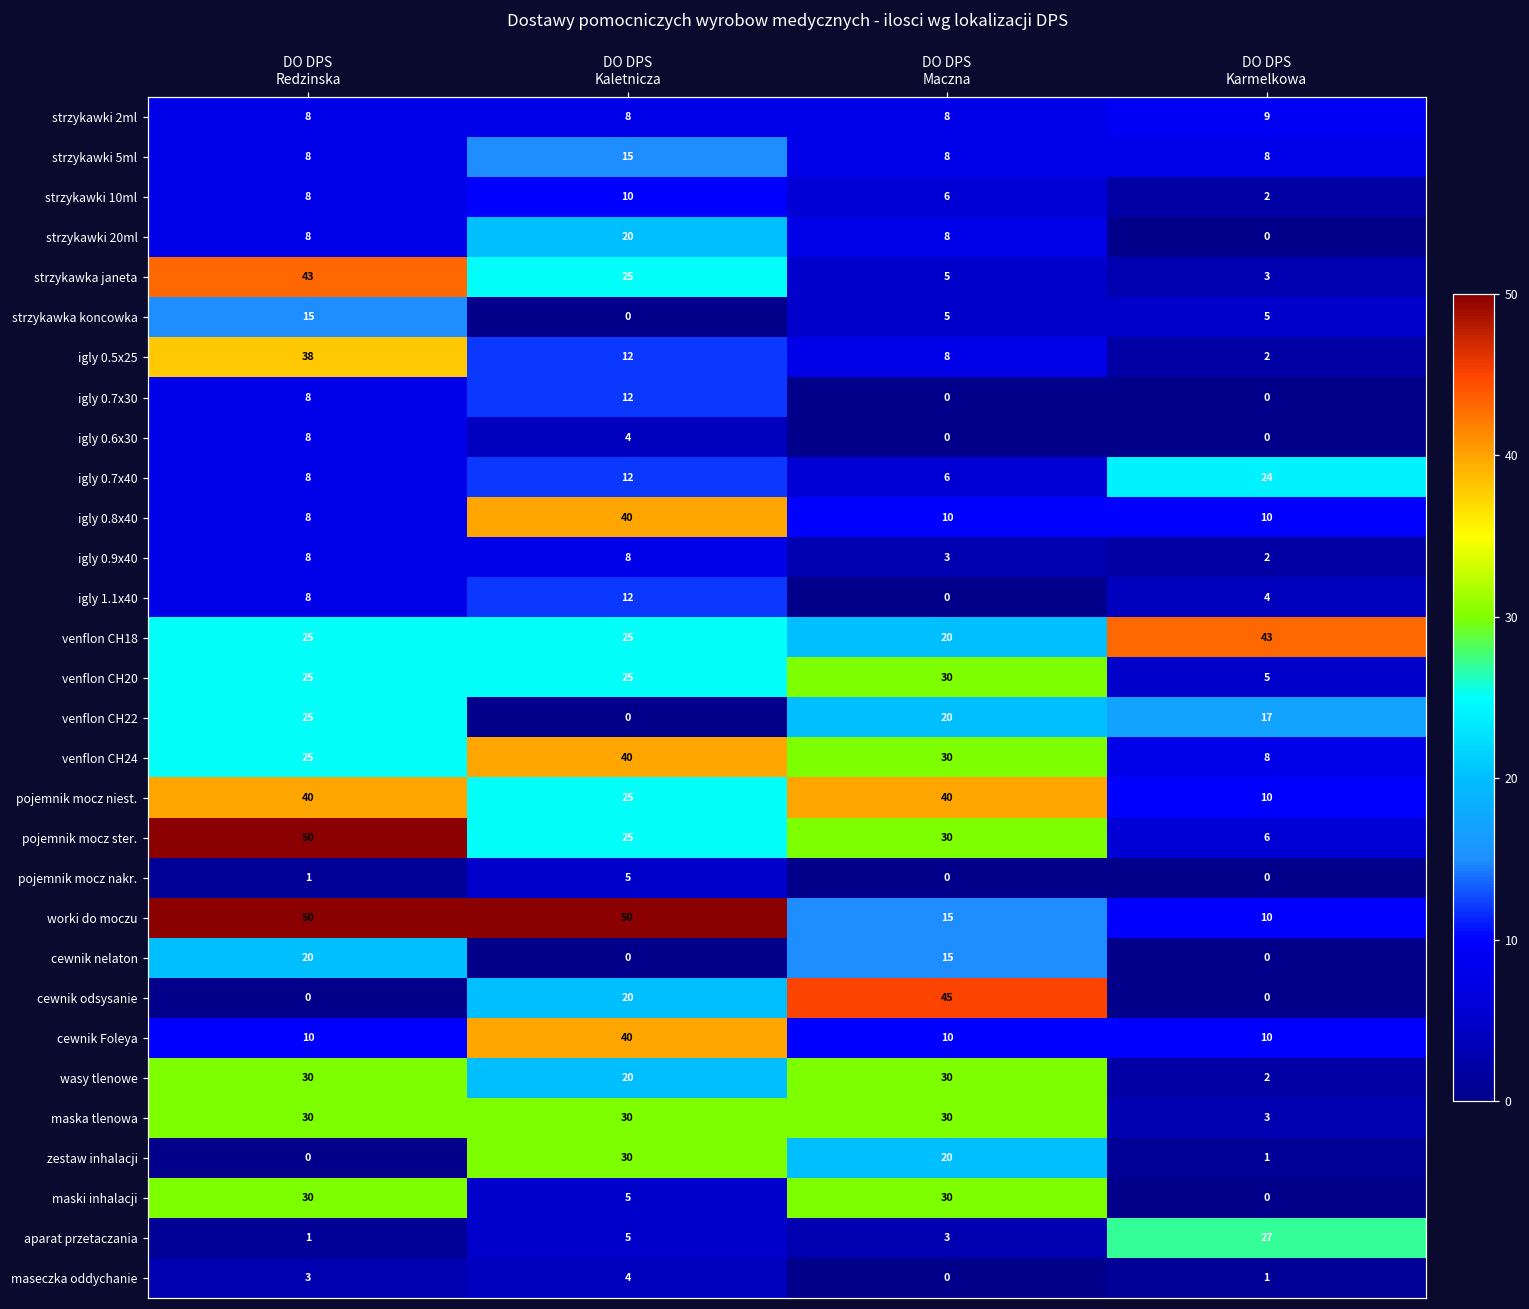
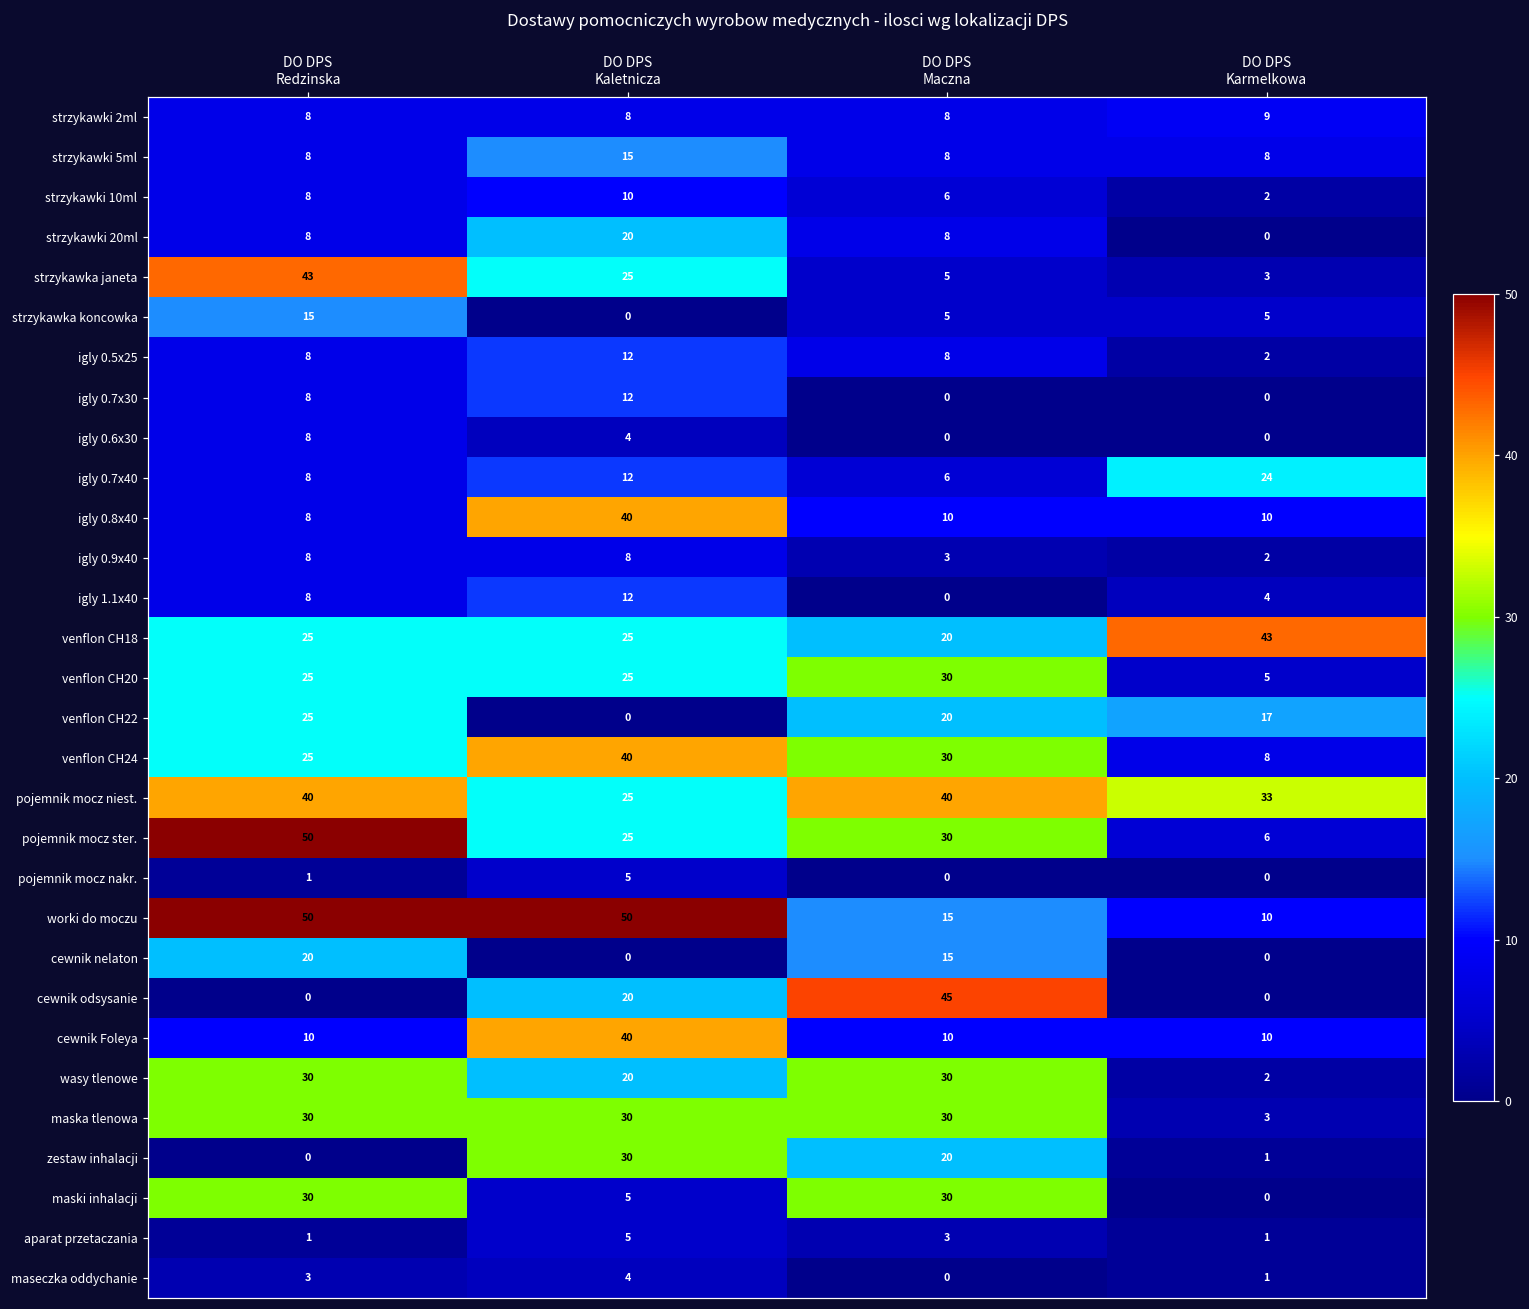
igly 0.5x25, DO DPS Redzinska: 38 -> 8
pojemnik mocz niest., DO DPS Karmelkowa: 10 -> 33
aparat przetaczania, DO DPS Karmelkowa: 27 -> 1
